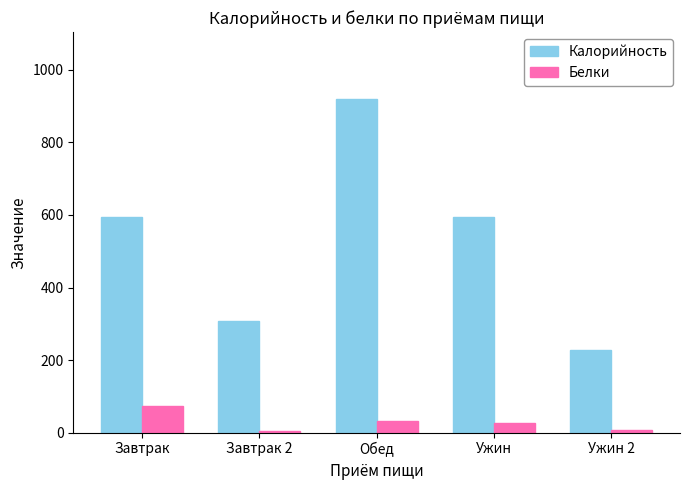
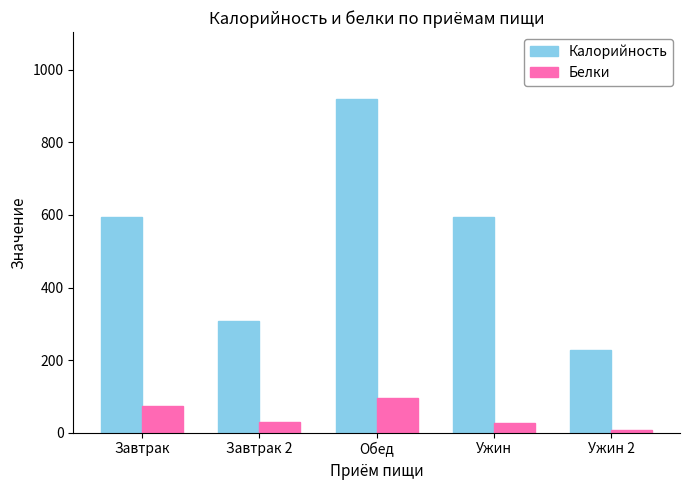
Белки, Завтрак 2: 10 -> 30
Белки, Обед: 30 -> 100
